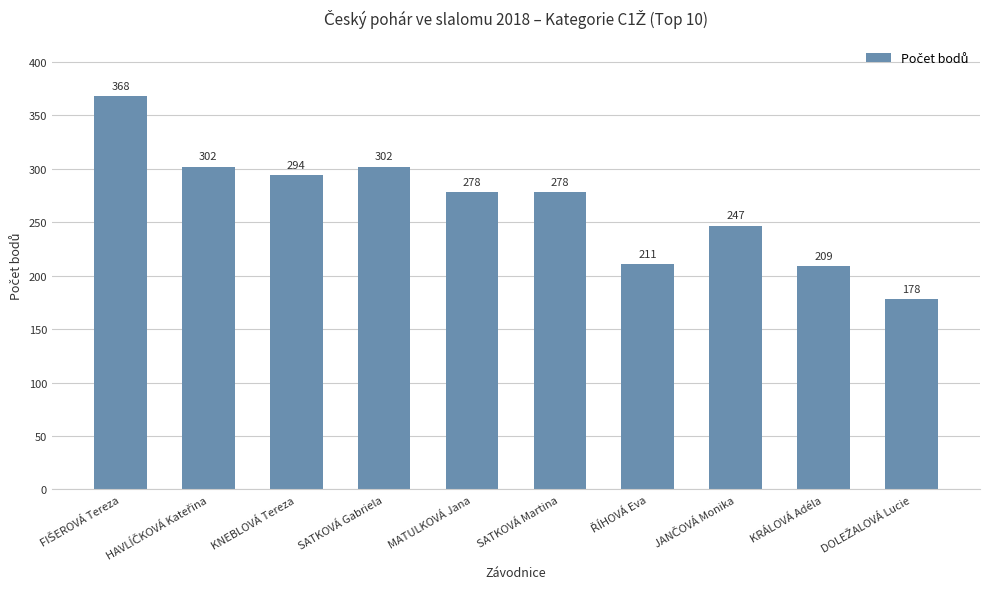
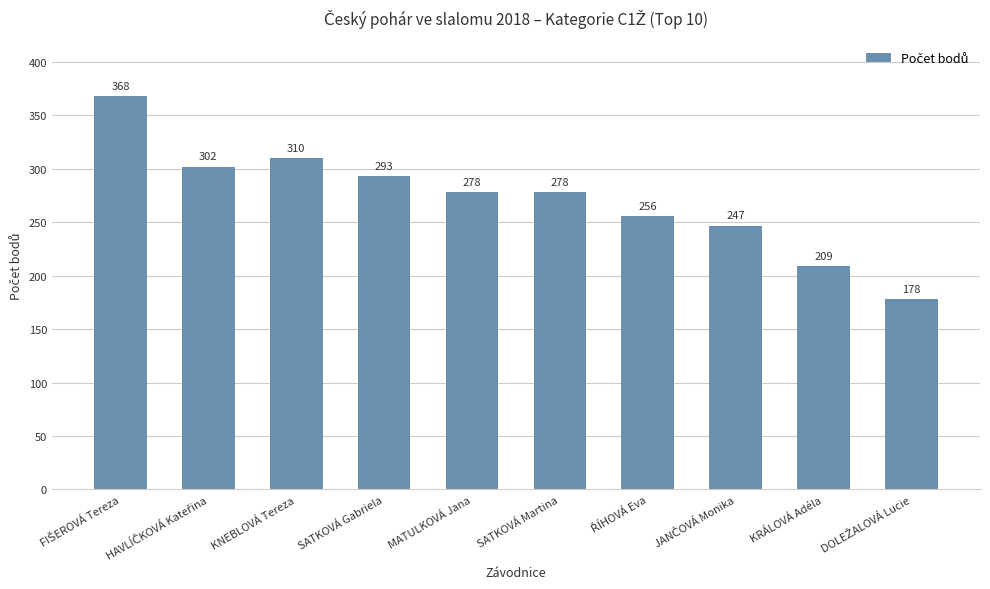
KNEBLOVÁ Tereza: 294 -> 310
SATKOVÁ Gabriela: 302 -> 293
ŘÍHOVÁ Eva: 211 -> 256
